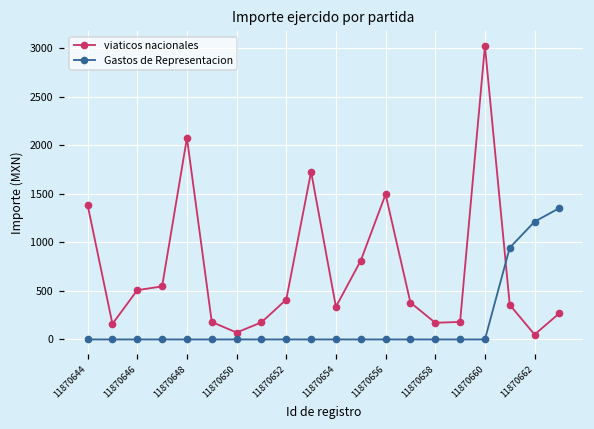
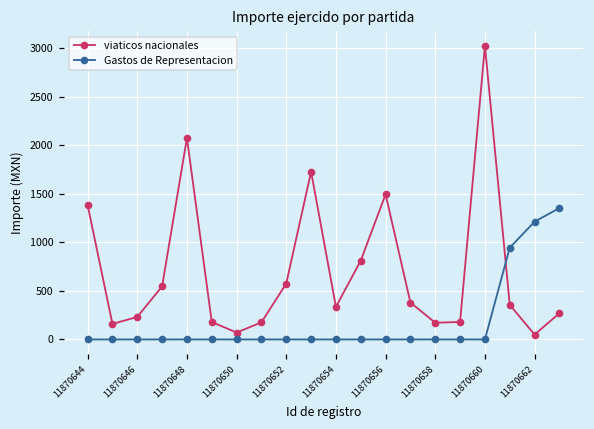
viaticos nacionales, 11870646: 500 -> 200
viaticos nacionales, 11870652: 400 -> 600
